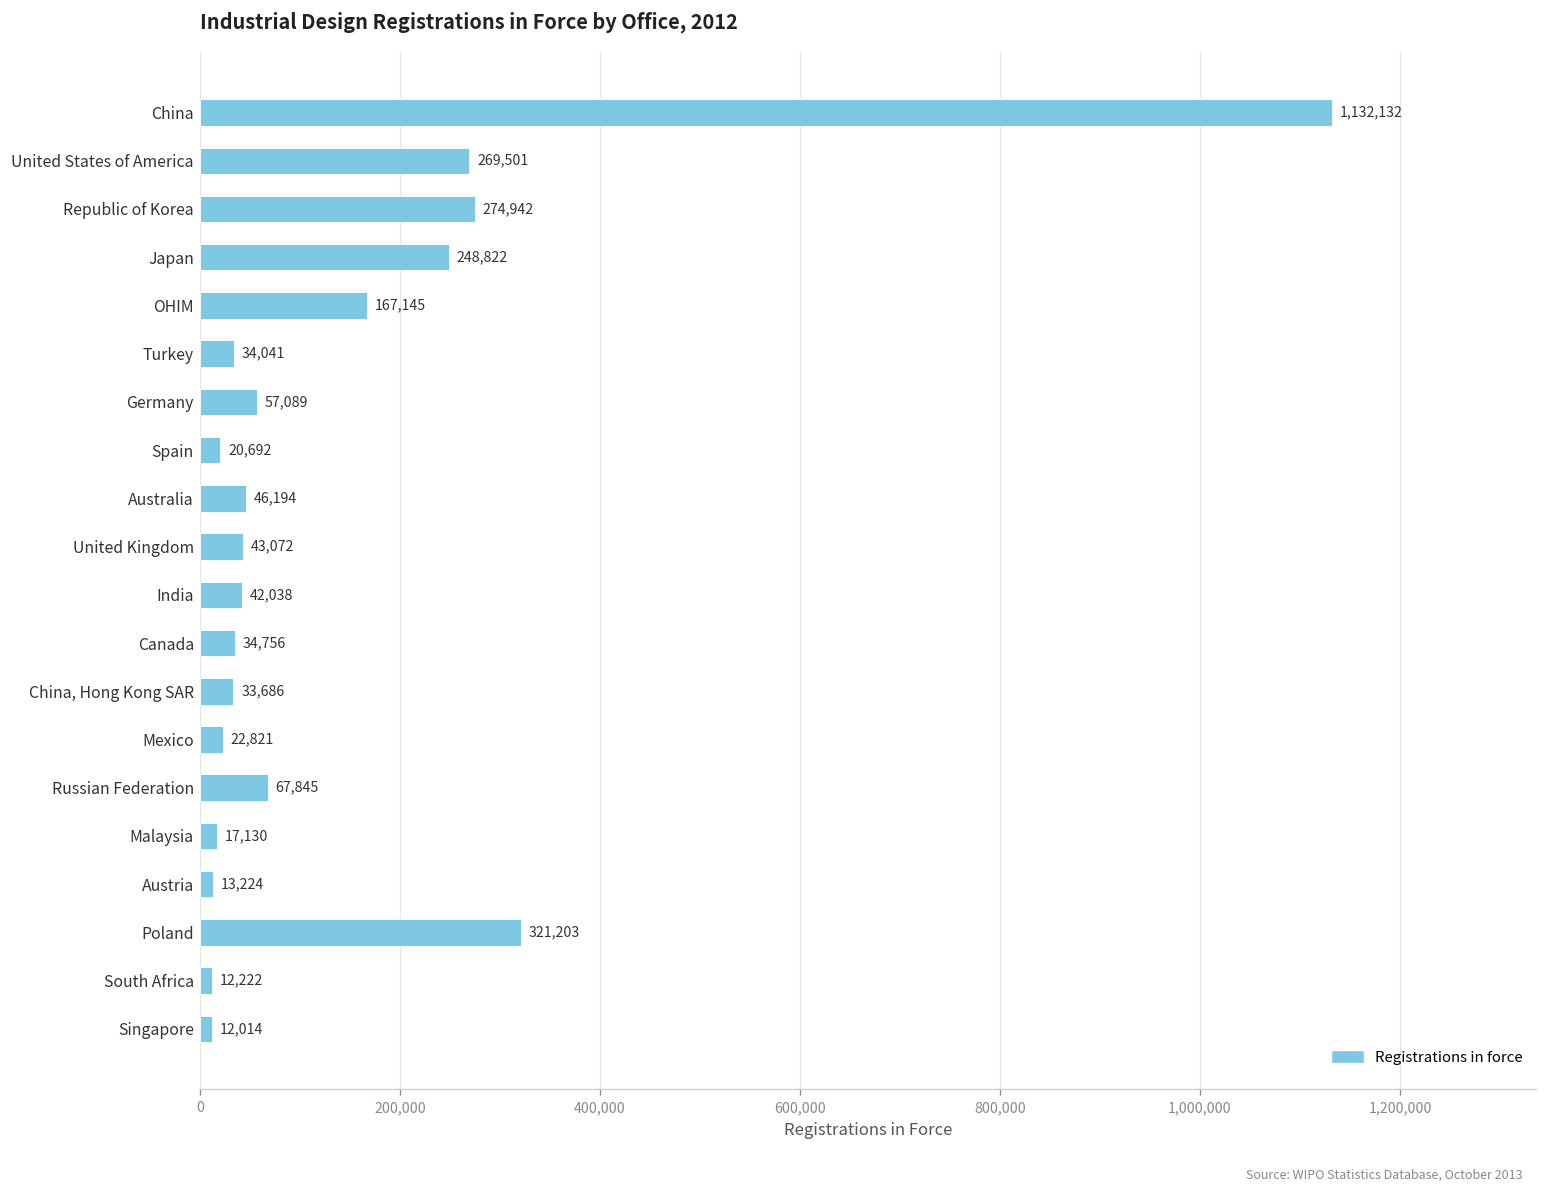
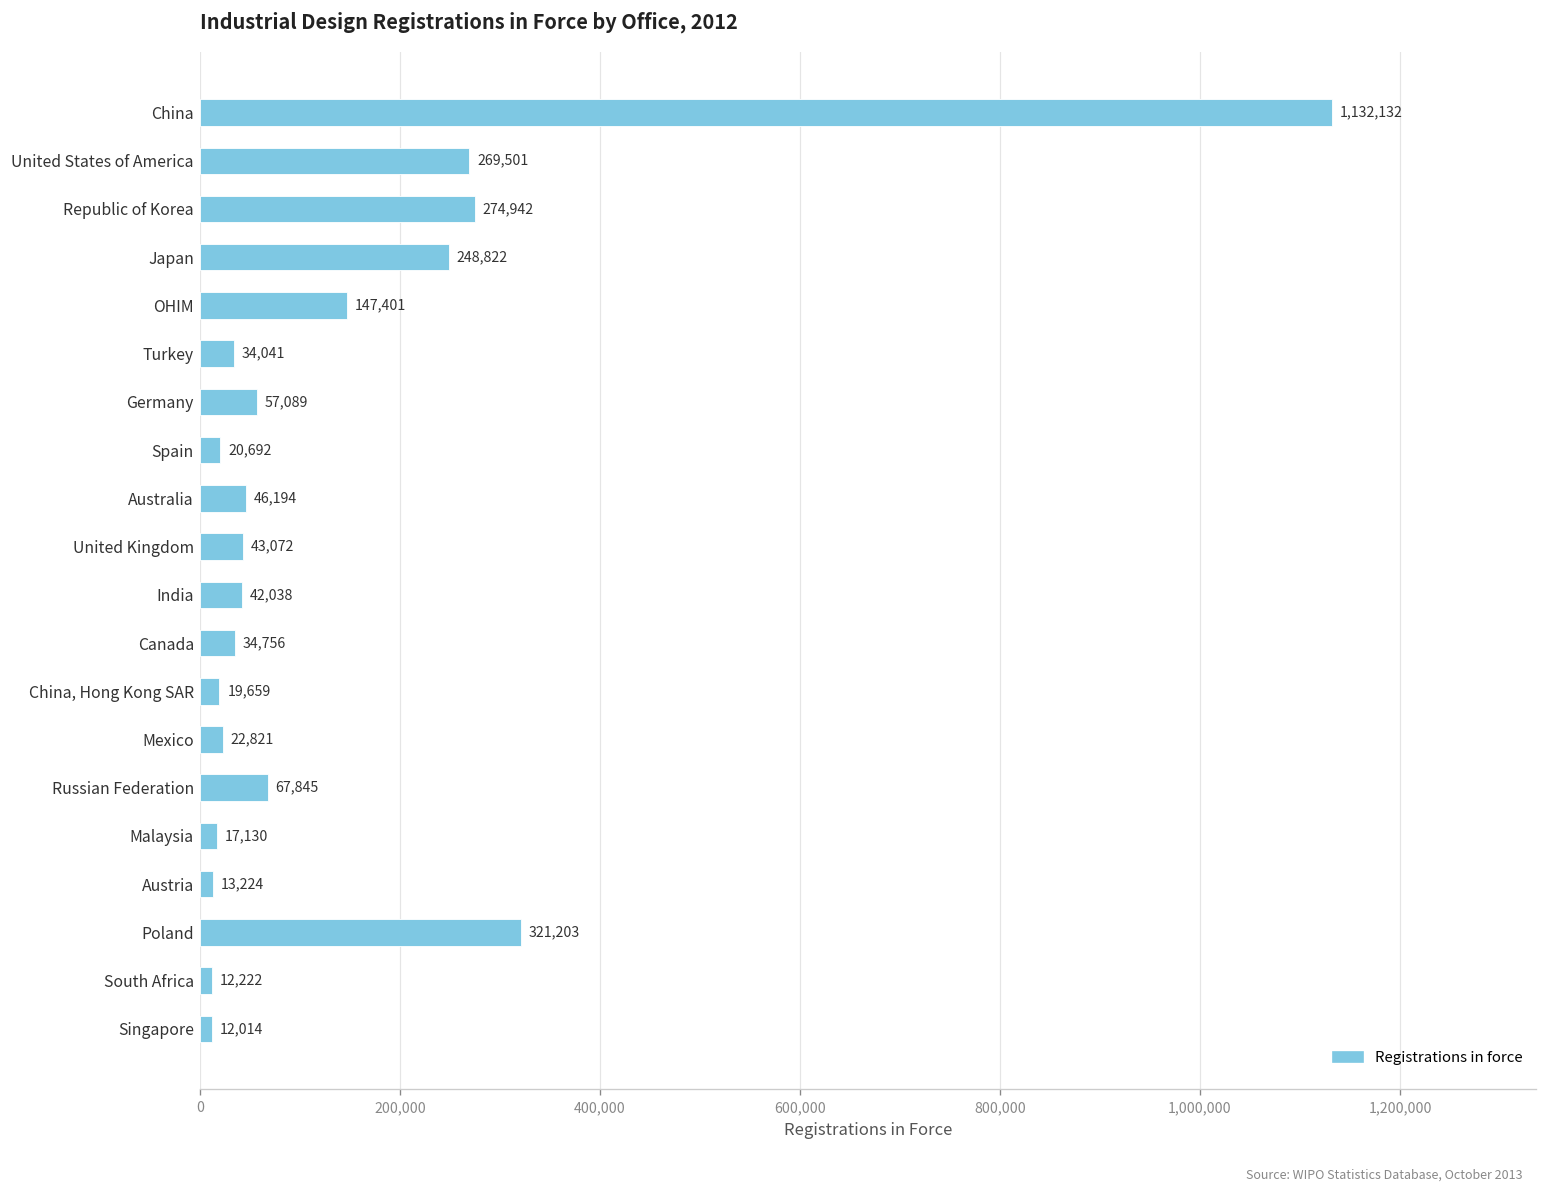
OHIM: 167,145 -> 147,401
China, Hong Kong SAR: 33,686 -> 19,659
